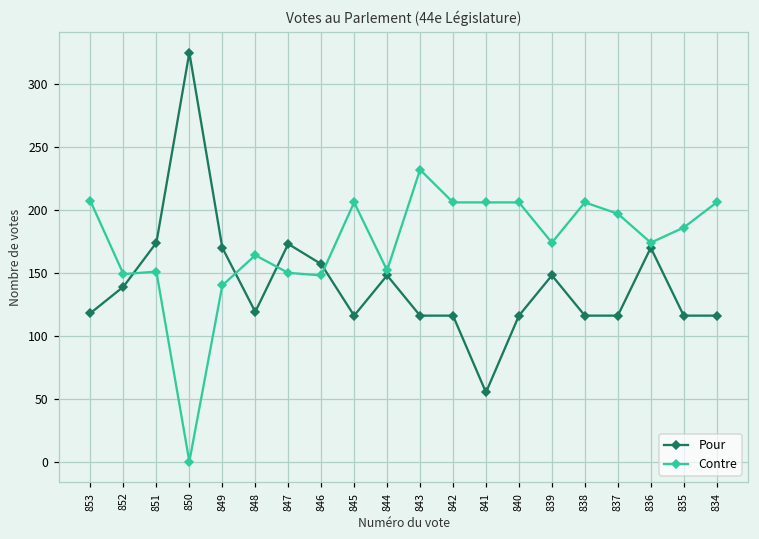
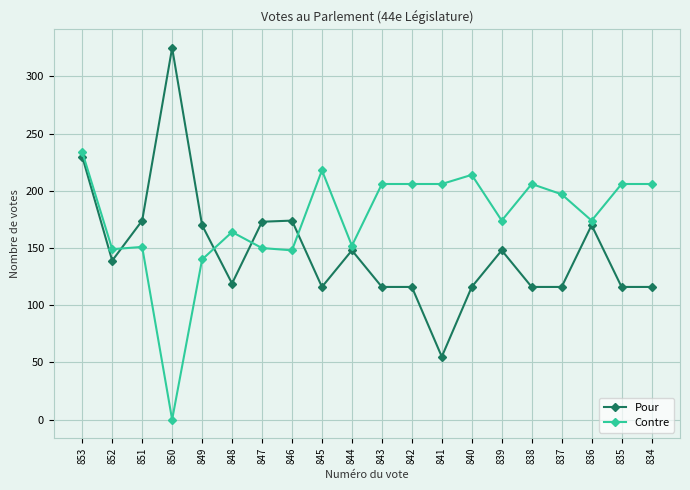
Pour, 853: 118 -> 230
Contre, 853: 207 -> 234
Pour, 846: 157 -> 174
Contre, 845: 206 -> 218
Contre, 843: 232 -> 206
Contre, 840: 206 -> 214
Contre, 835: 186 -> 206
